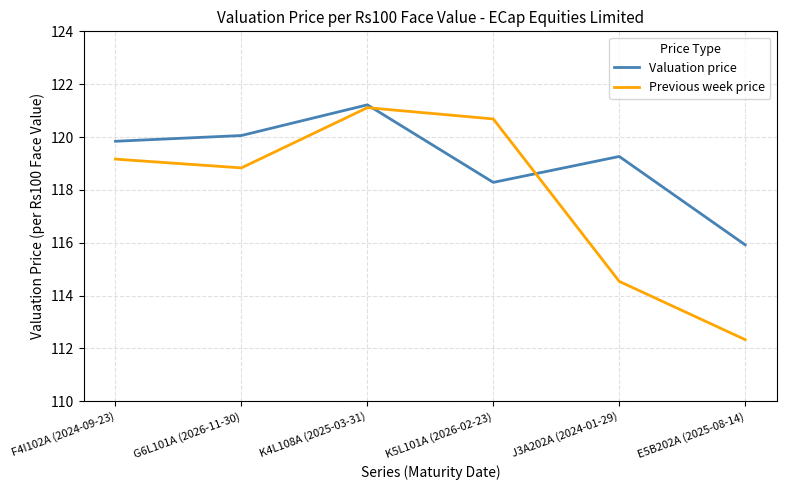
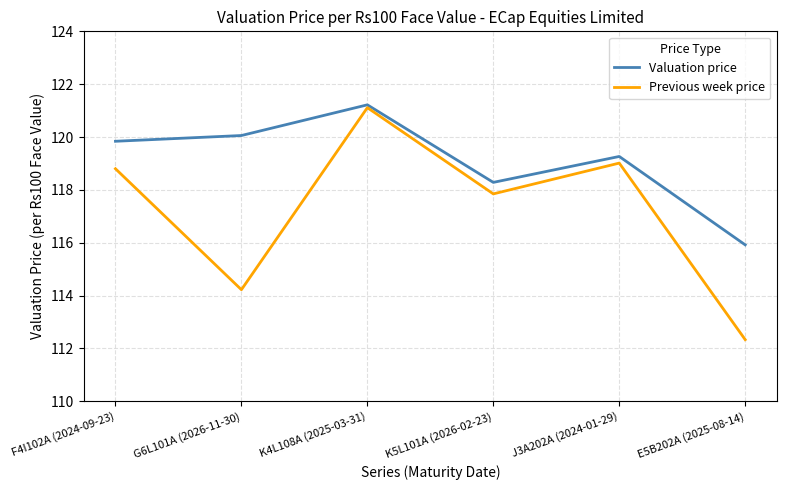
Previous week price, F4I102A (2024-09-23): 119.2 -> 118.8
Previous week price, G6L101A (2026-11-30): 118.8 -> 114.2
Previous week price, K5L101A (2026-02-23): 120.7 -> 117.8
Previous week price, J3A202A (2024-01-29): 114.5 -> 119.0
